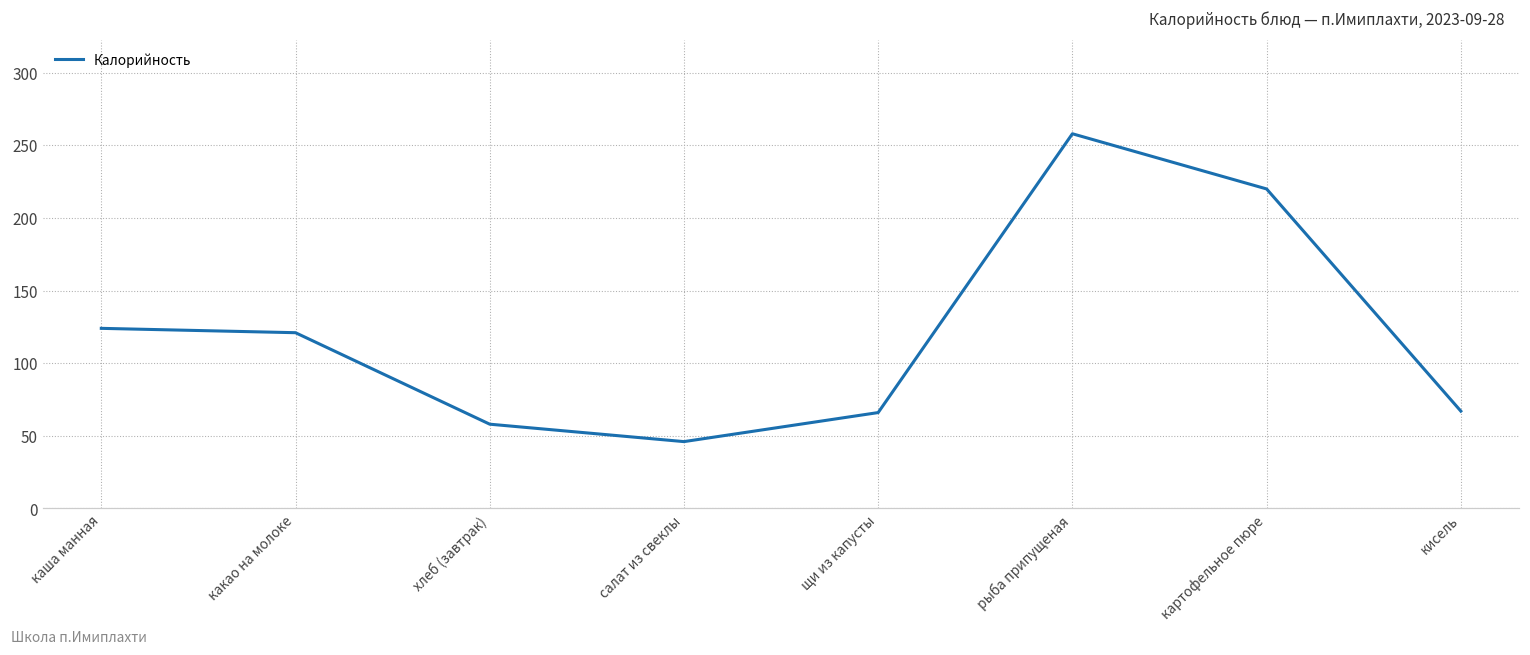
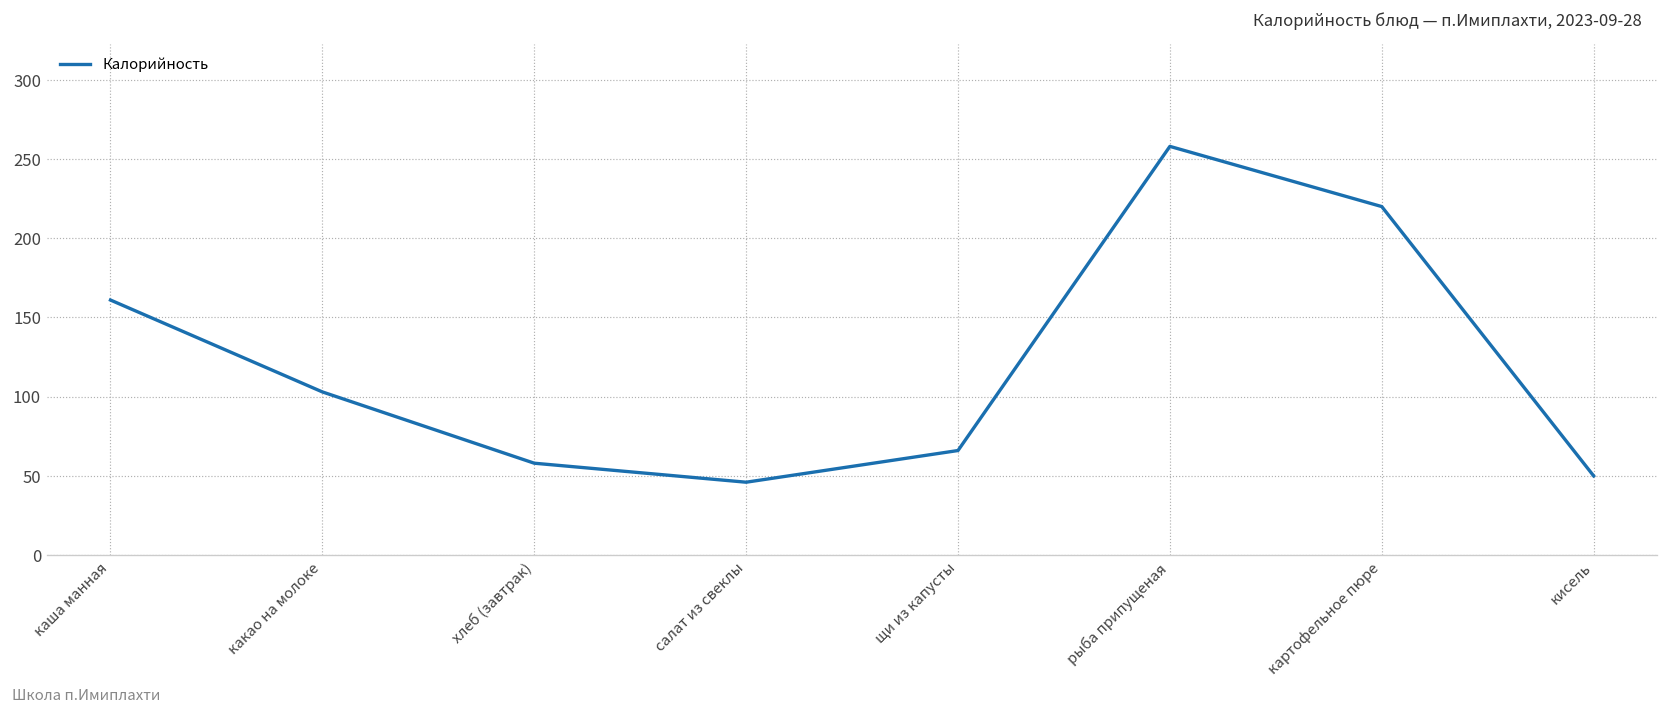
каша манная: 124 -> 161
какао на молоке: 121 -> 103
кисель: 67 -> 50
